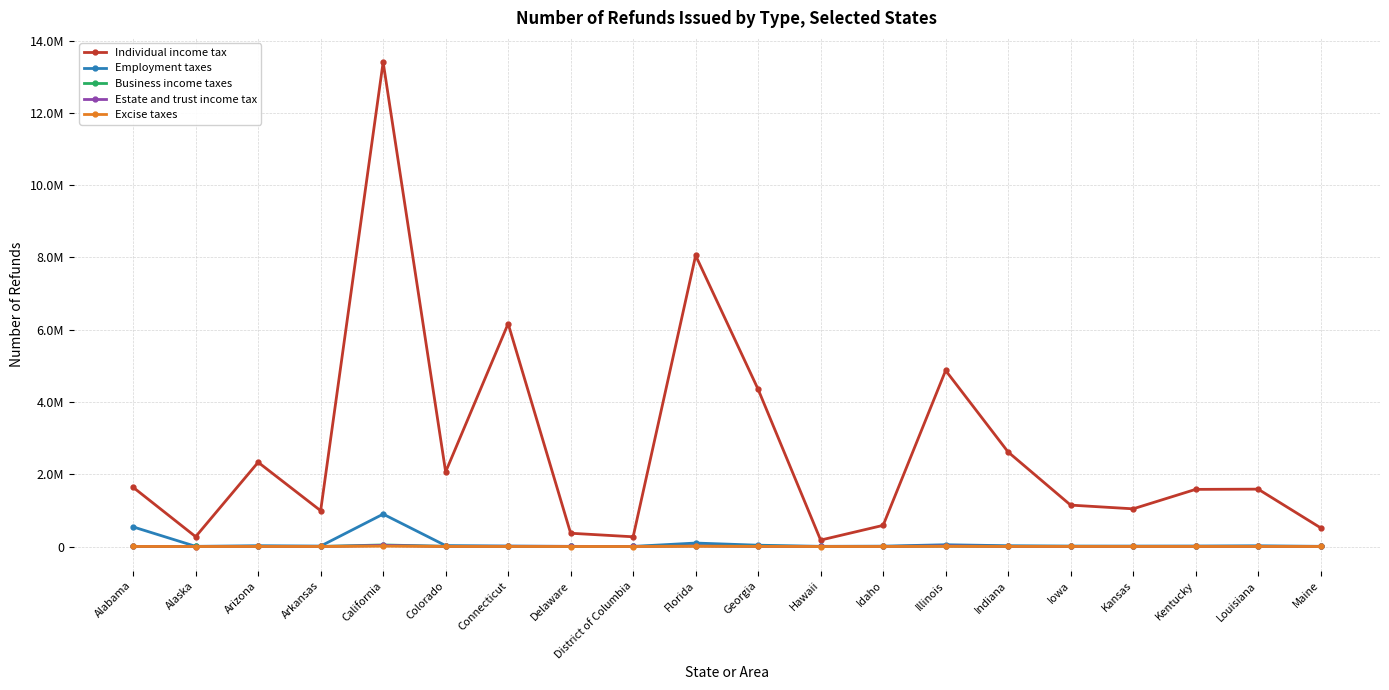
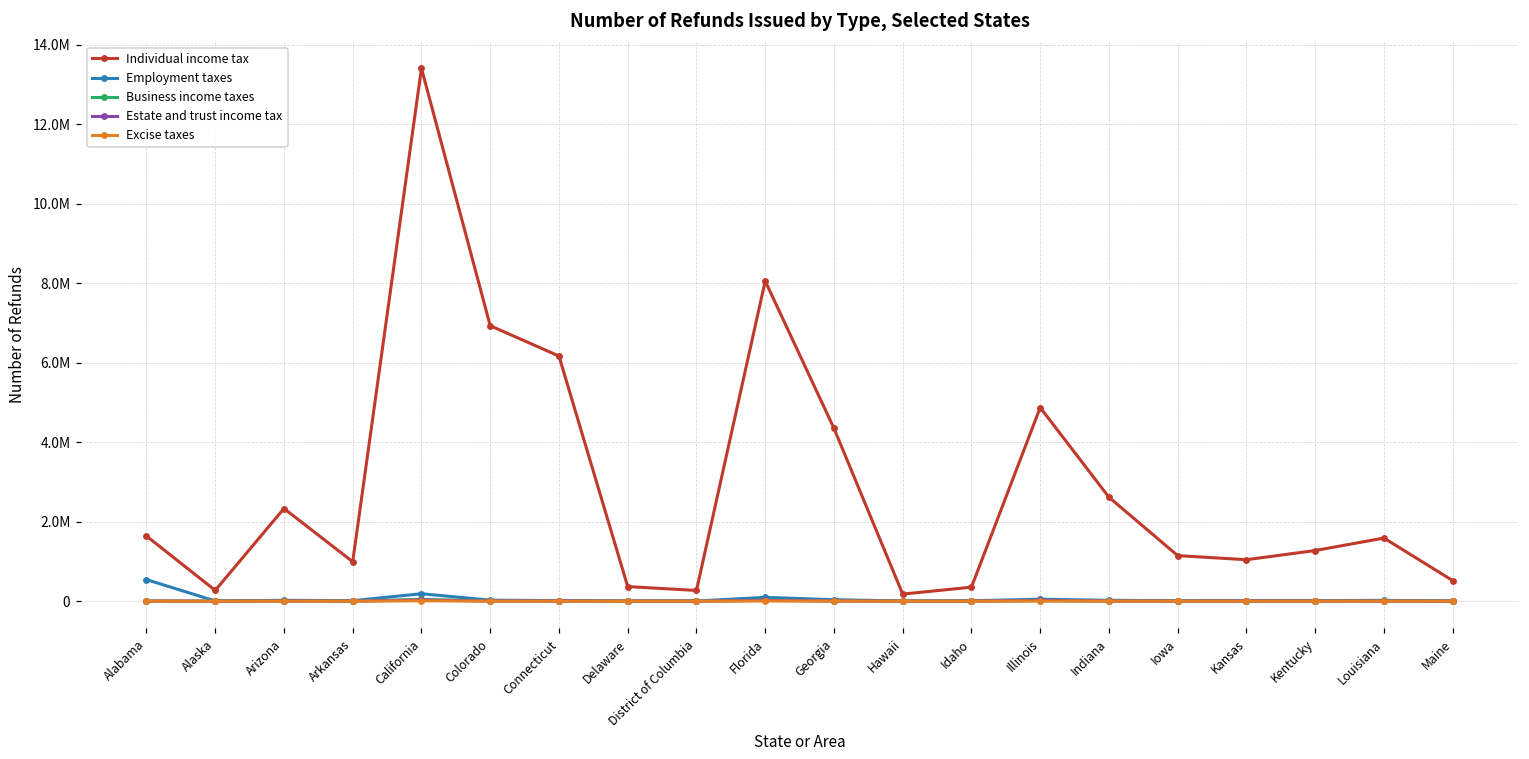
Employment taxes, California: 900000 -> 200000
Individual income tax, Colorado: 2100000 -> 6900000
Individual income tax, Idaho: 600000 -> 400000
Individual income tax, Kentucky: 1600000 -> 1300000
